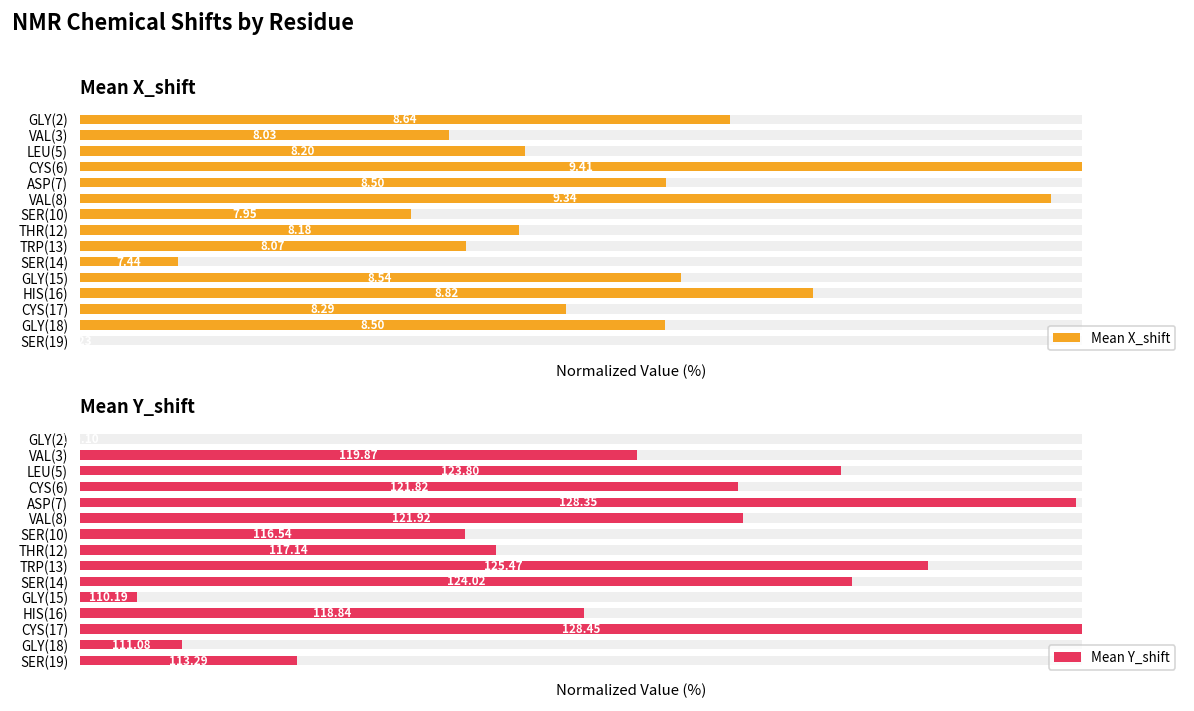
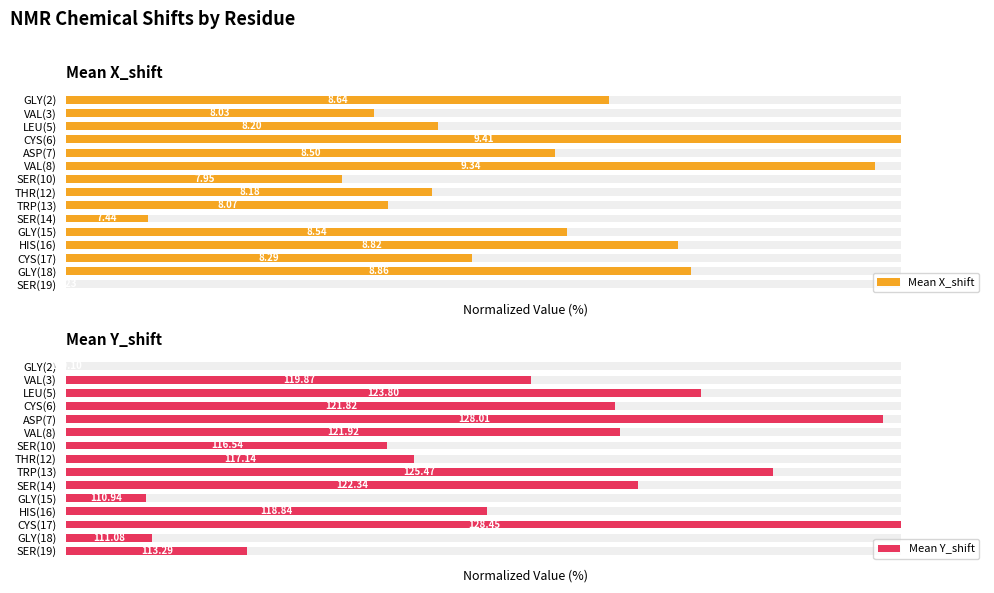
Mean X_shift, Mean X_shift, GLY(18): 8.50 -> 8.86
Mean Y_shift, Mean Y_shift, ASP(7): 128.35 -> 128.01
Mean Y_shift, Mean Y_shift, SER(14): 124.02 -> 122.34
Mean Y_shift, Mean Y_shift, GLY(15): 110.19 -> 110.94
